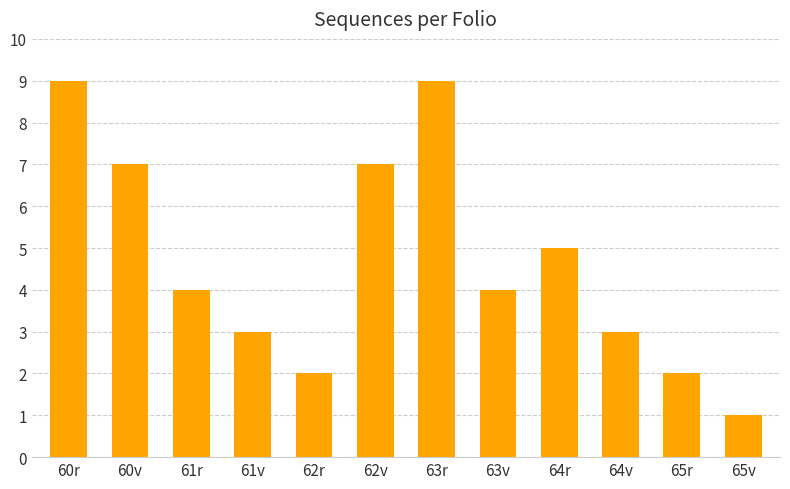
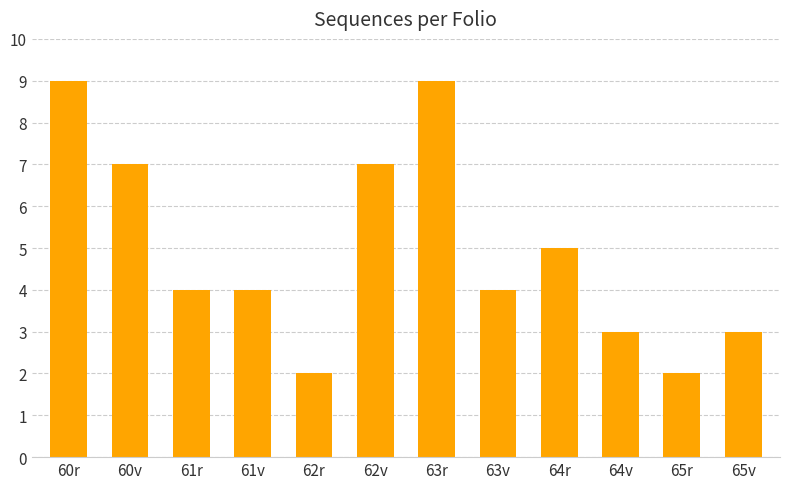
61v: 3 -> 4
65v: 1 -> 3
